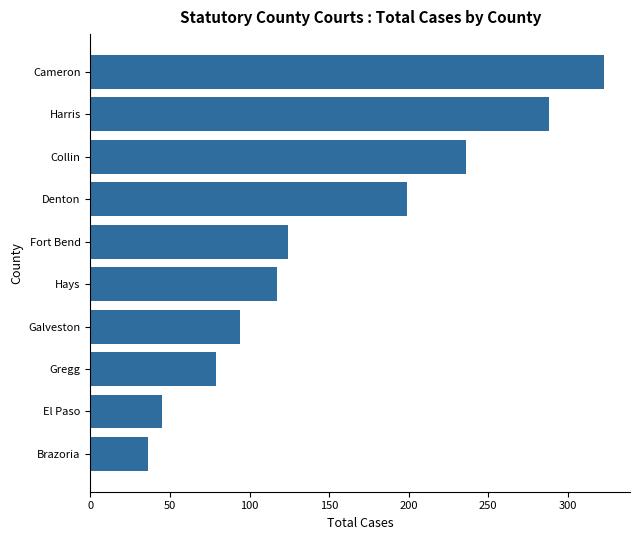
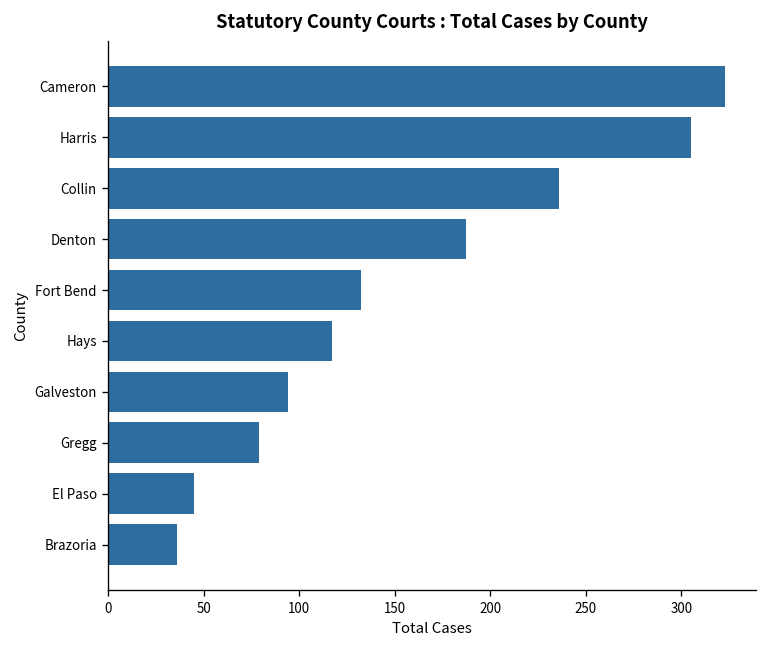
Harris: 288 -> 305
Denton: 199 -> 187
Fort Bend: 124 -> 132
